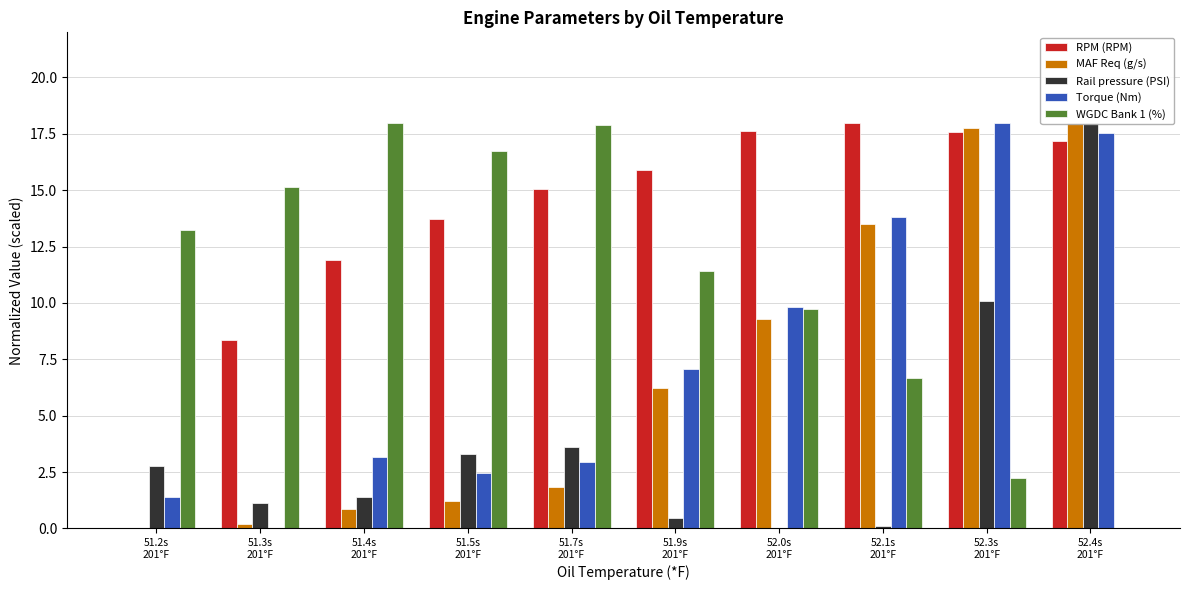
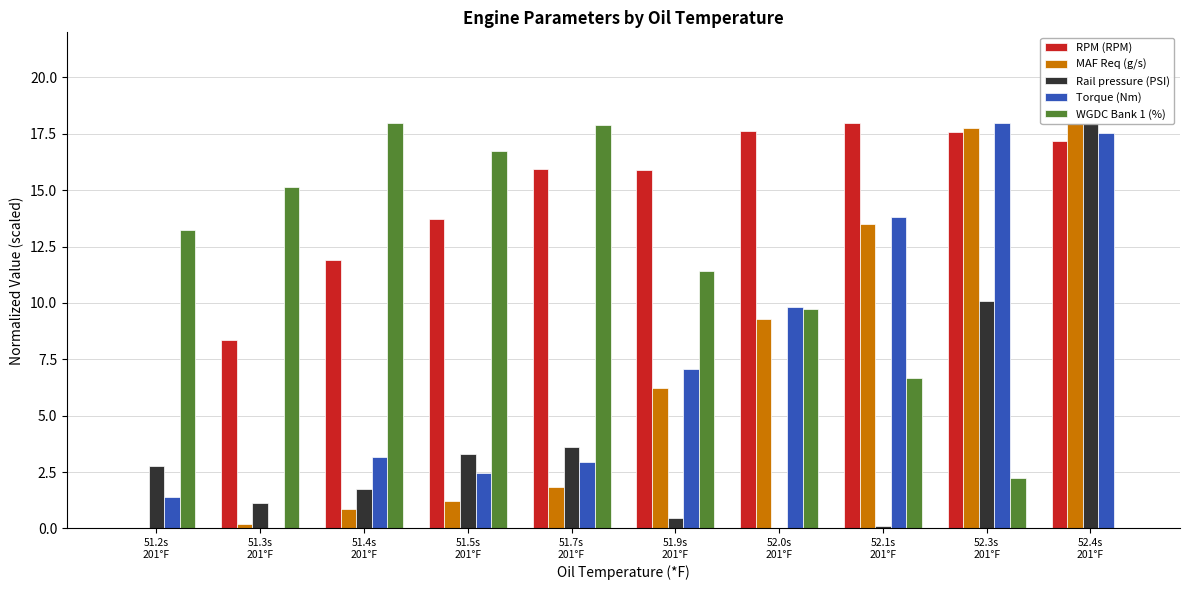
Rail pressure (PSI), 51.4s 201°F: 1.4 -> 1.7
RPM (RPM), 51.7s 201°F: 15.0 -> 15.9
